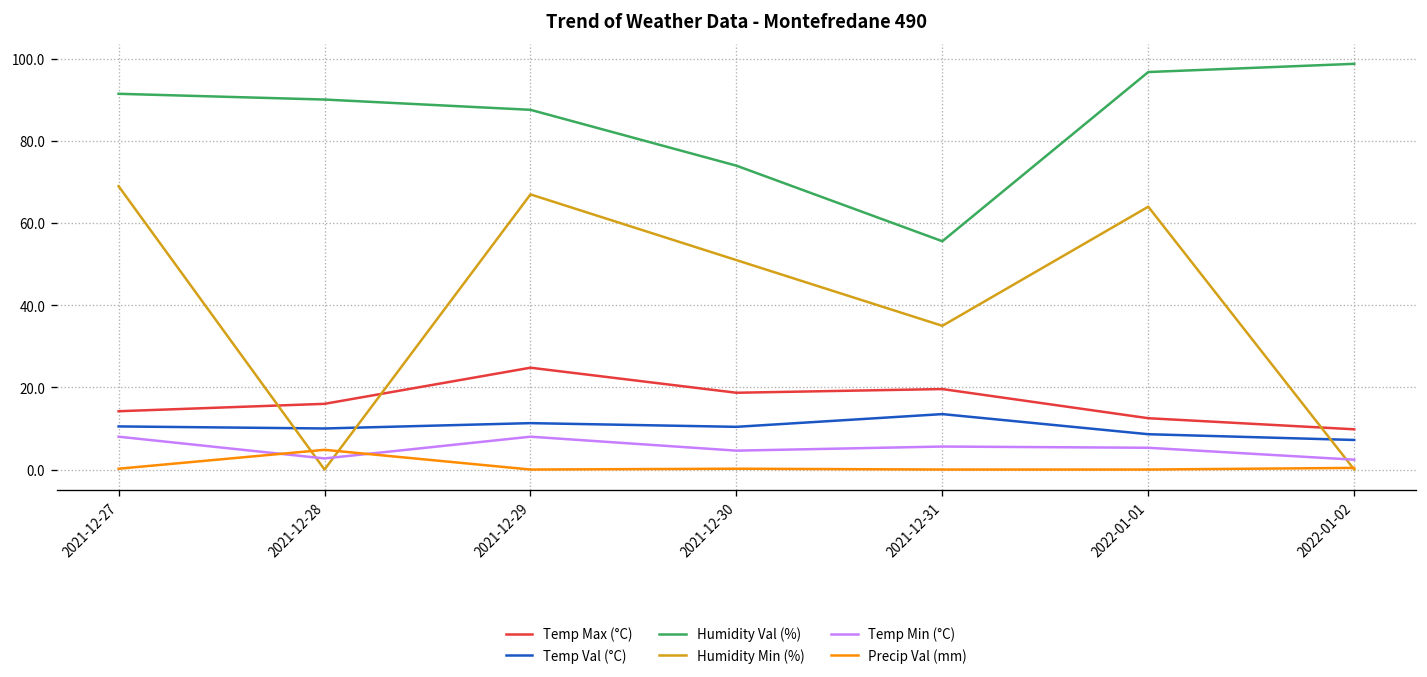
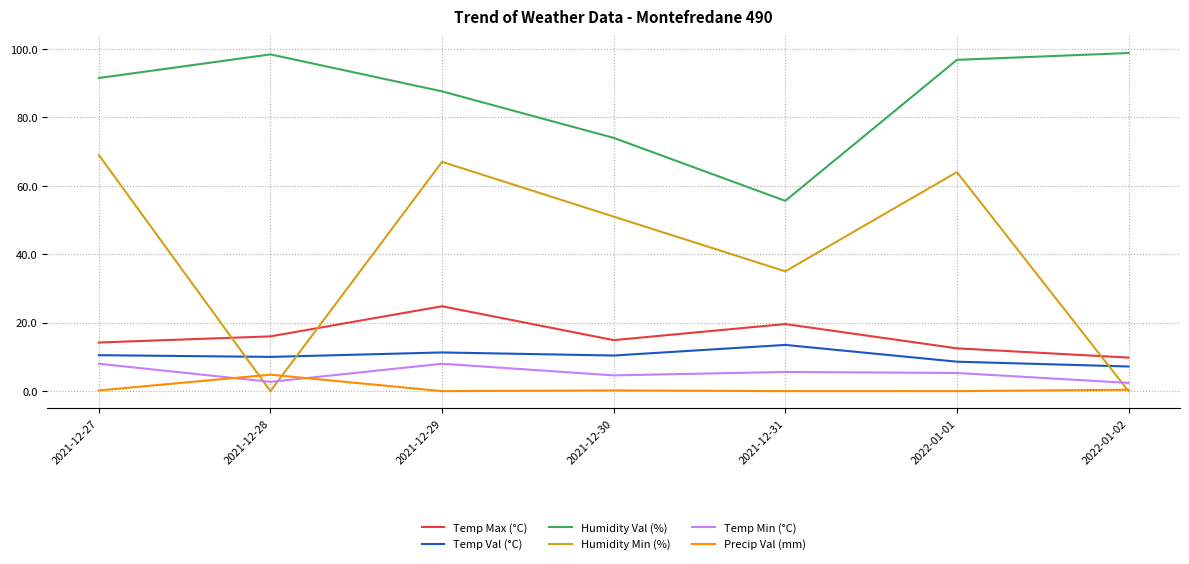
Humidity Val (%), 2021-12-28: 90 -> 98
Temp Max (°C), 2021-12-30: 19 -> 15
